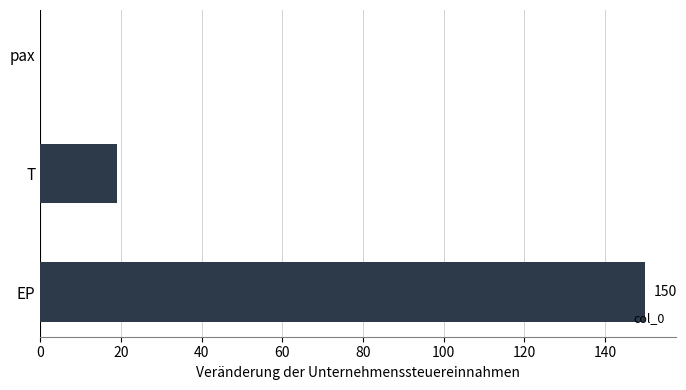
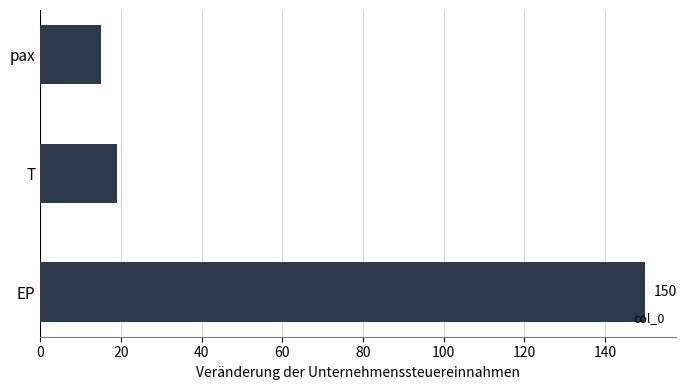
pax: 0 -> 15
